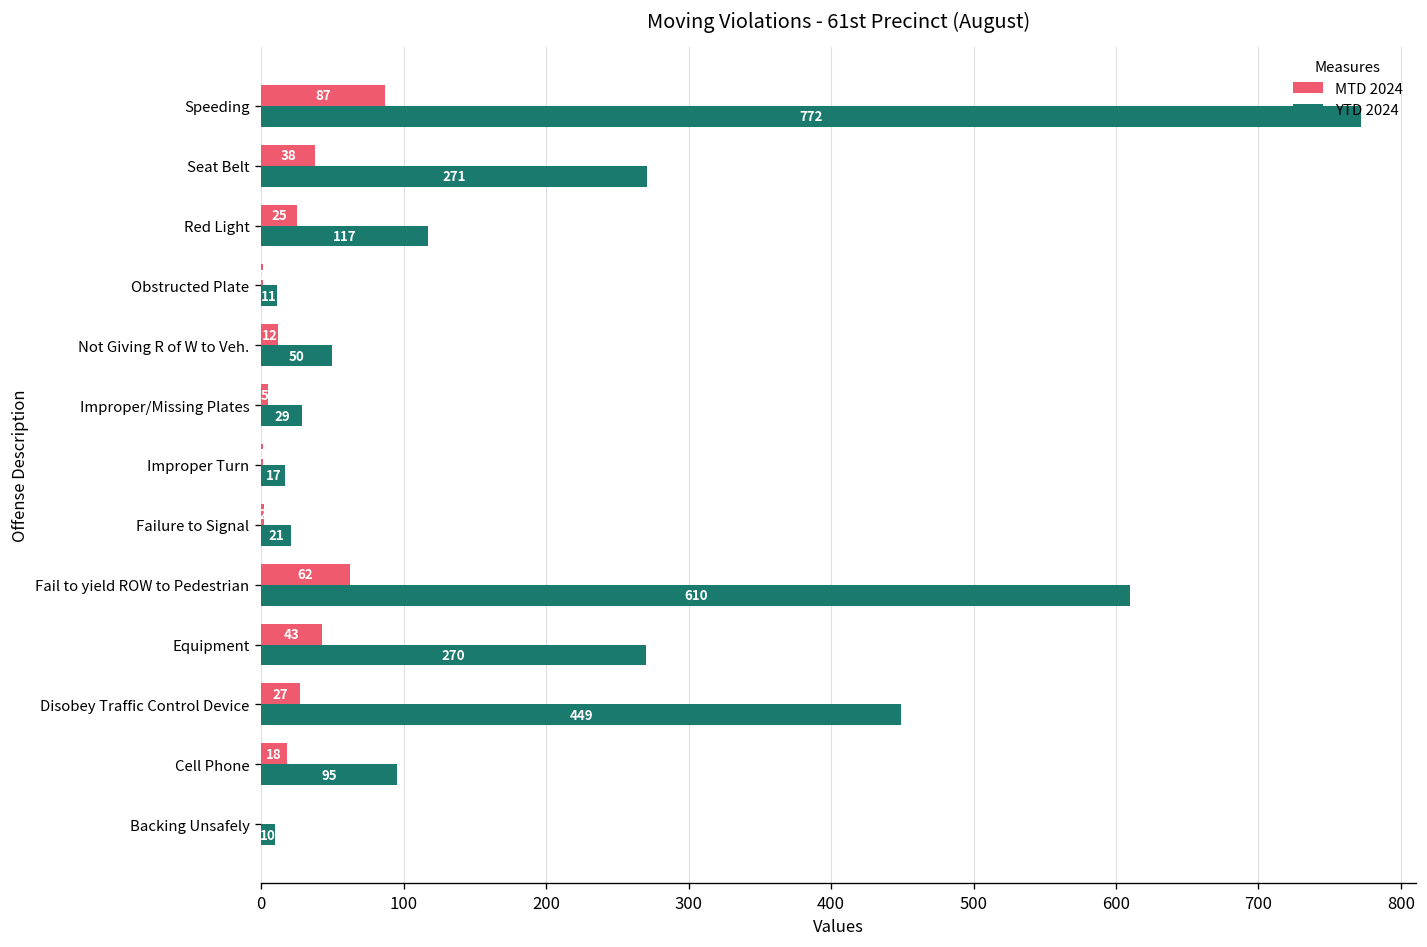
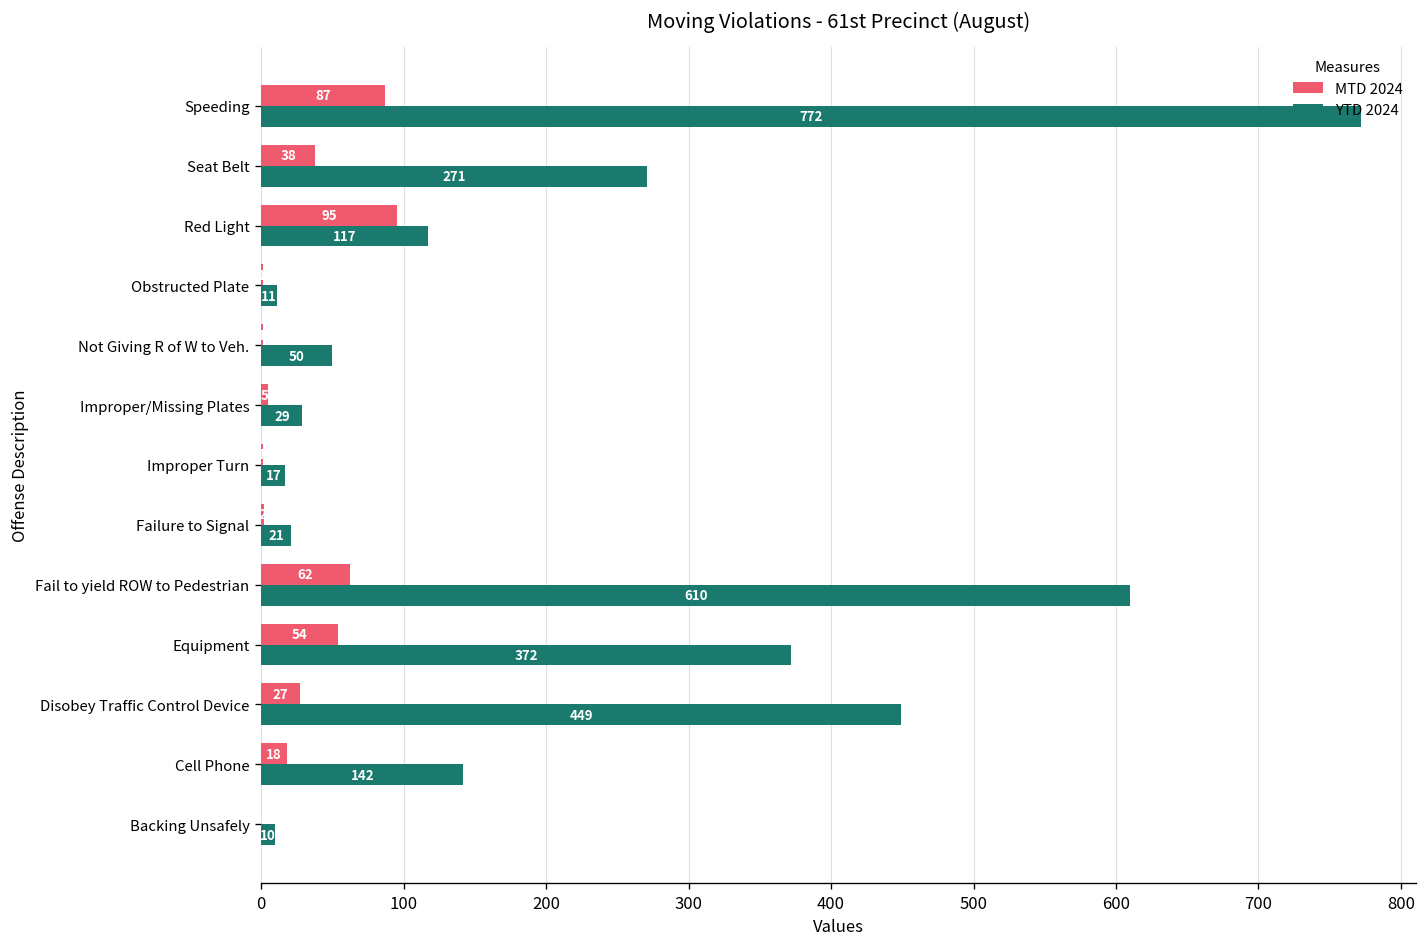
MTD 2024, Red Light: 25 -> 95
MTD 2024, Not Giving R of W to Veh.: 12 -> 1
MTD 2024, Equipment: 43 -> 54
YTD 2024, Equipment: 270 -> 372
YTD 2024, Cell Phone: 95 -> 142
